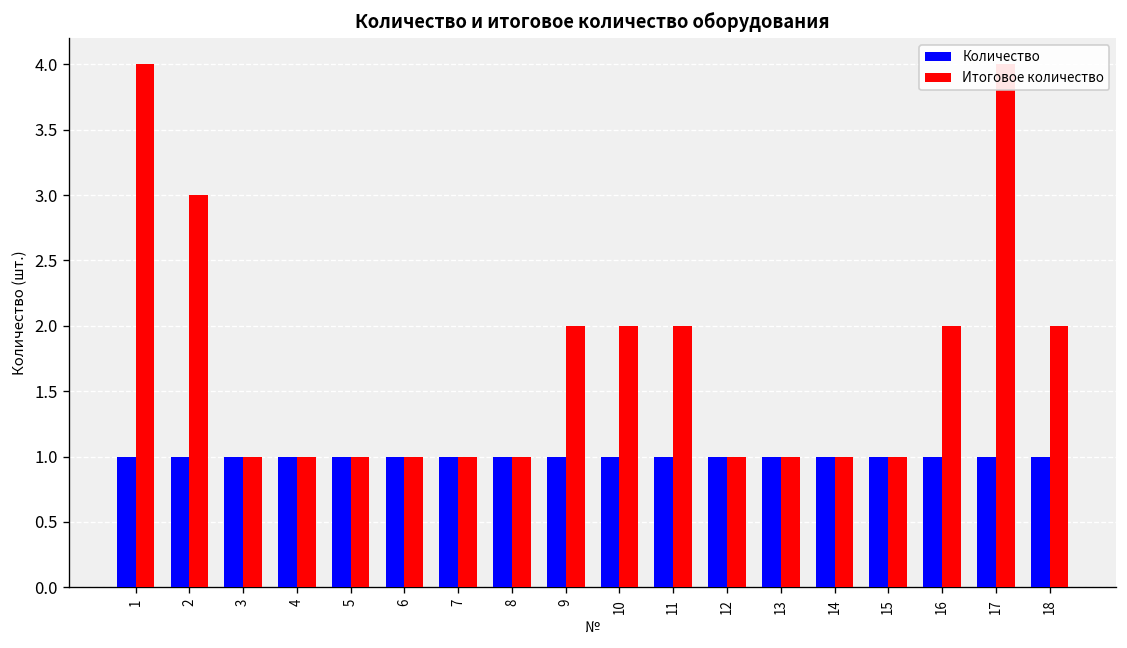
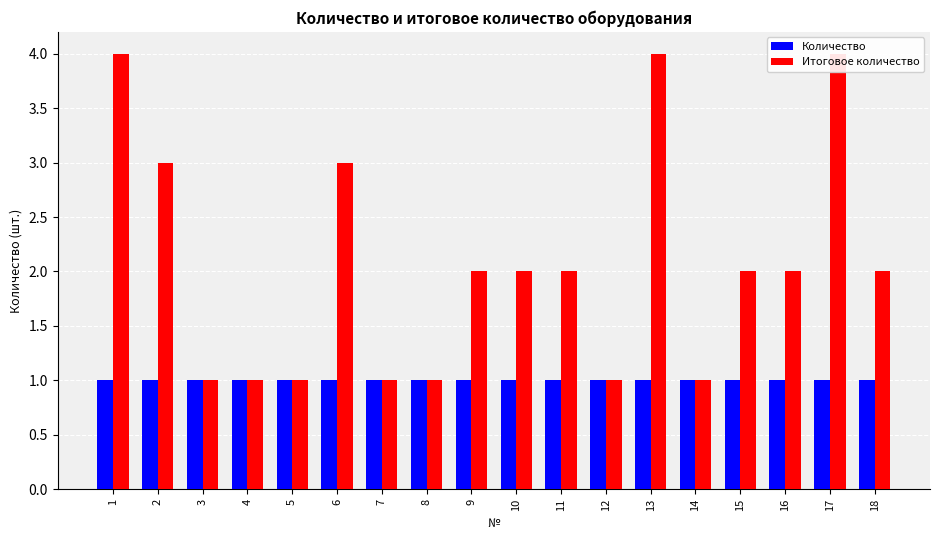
Итоговое количество, 6: 1 -> 3
Итоговое количество, 13: 1 -> 4
Итоговое количество, 15: 1 -> 2
